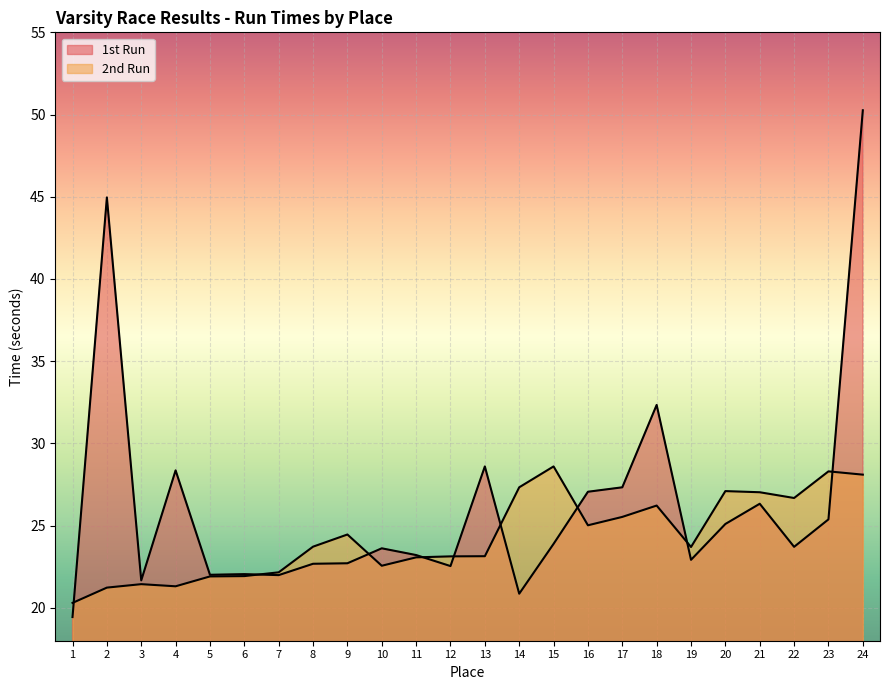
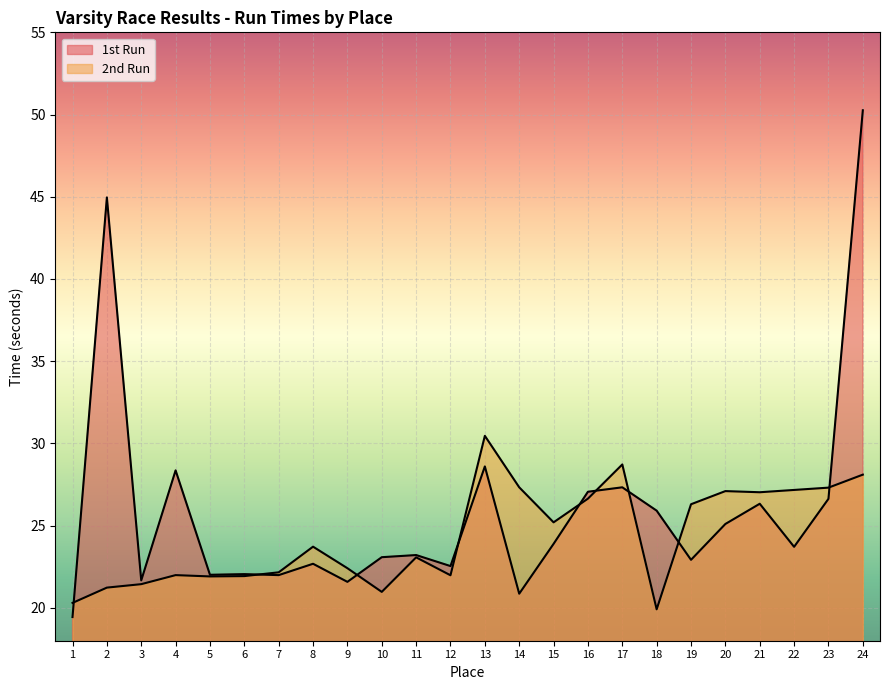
2nd Run, 4: 21.3 -> 22.0
1st Run, 9: 22.7 -> 21.6
2nd Run, 9: 24.5 -> 22.4
1st Run, 10: 23.6 -> 23.1
2nd Run, 10: 22.6 -> 21.0
2nd Run, 12: 23.1 -> 22.0
2nd Run, 13: 23.1 -> 30.5
2nd Run, 15: 28.6 -> 25.2
2nd Run, 16: 25.0 -> 26.6
2nd Run, 17: 25.5 -> 28.7
1st Run, 18: 32.3 -> 25.9
2nd Run, 18: 26.2 -> 19.9
2nd Run, 19: 23.7 -> 26.3
2nd Run, 22: 26.7 -> 27.2
1st Run, 23: 25.4 -> 26.6
2nd Run, 23: 28.3 -> 27.3
